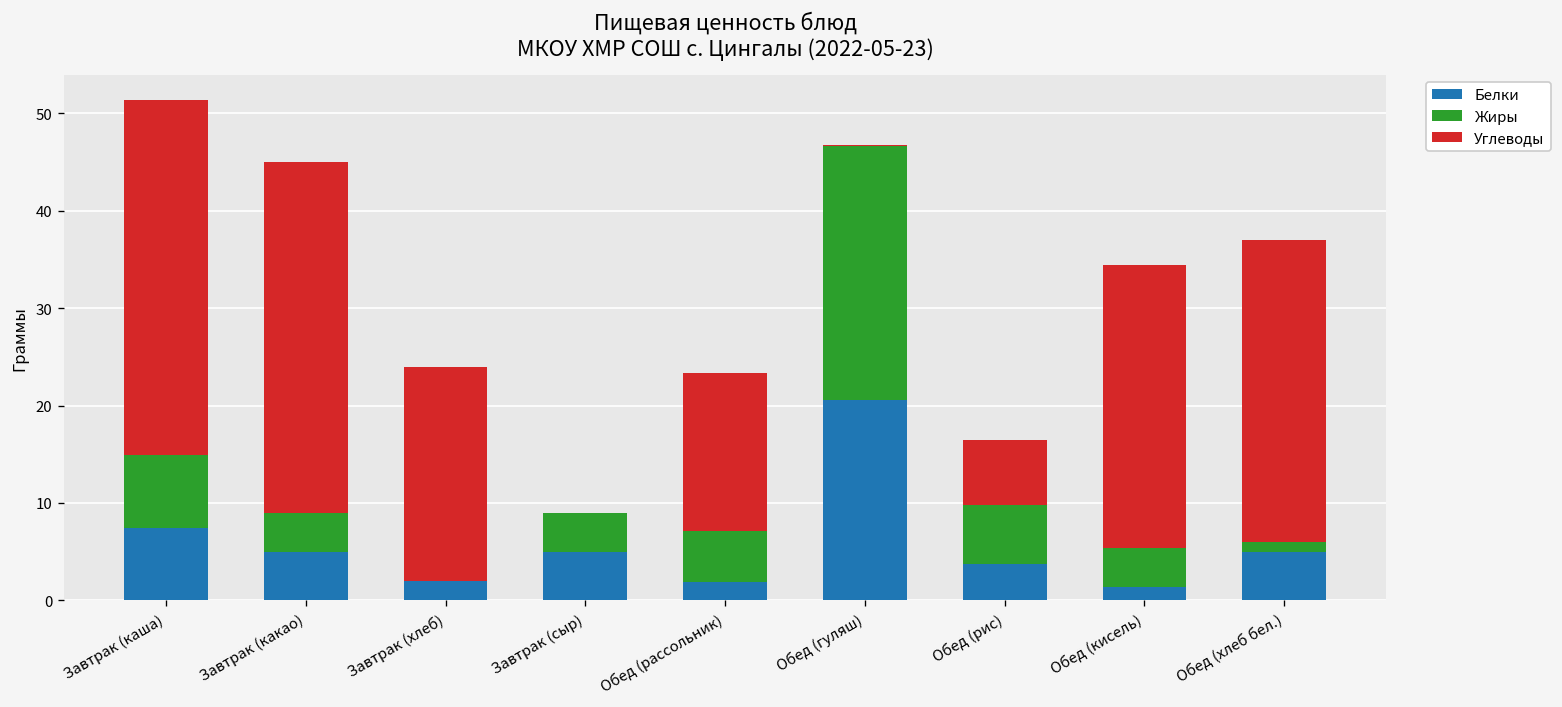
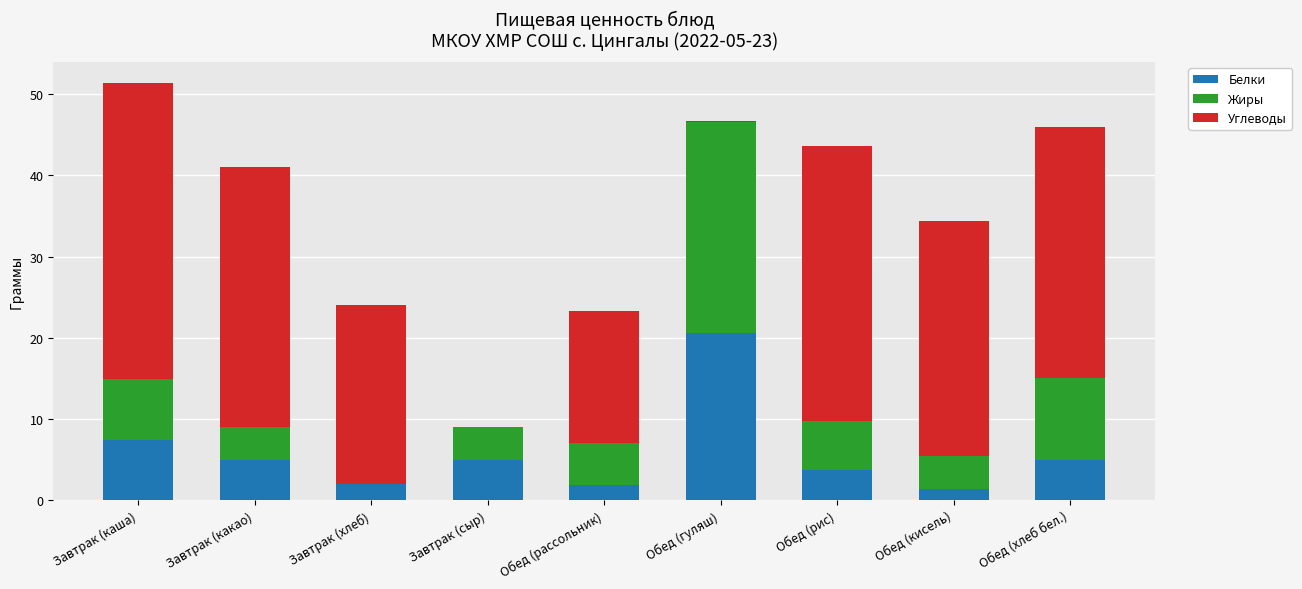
Углеводы, Завтрак (какао): 36 -> 32
Углеводы, Обед (рис): 7 -> 34
Жиры, Обед (хлеб бел.): 1 -> 10
